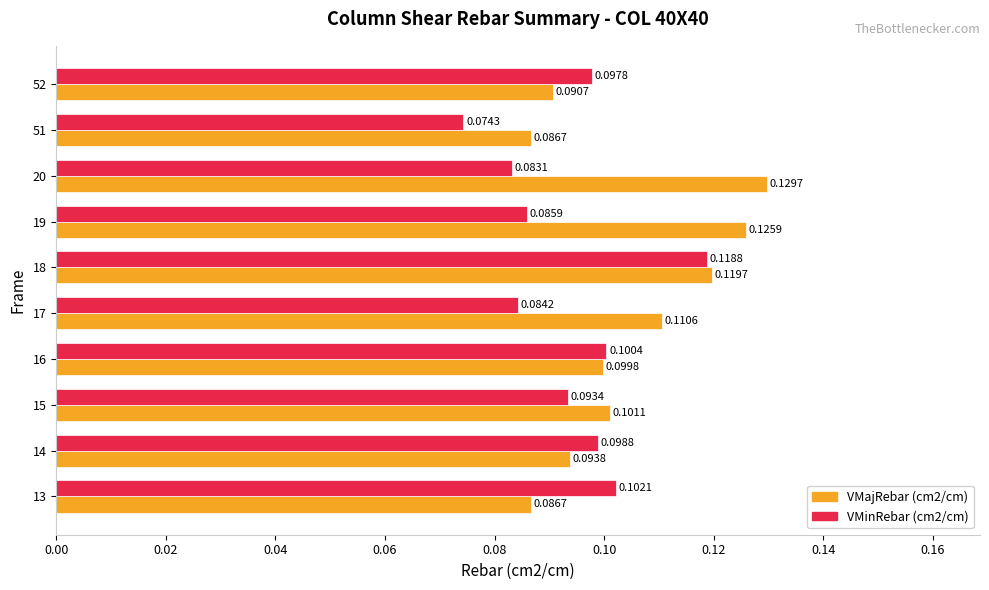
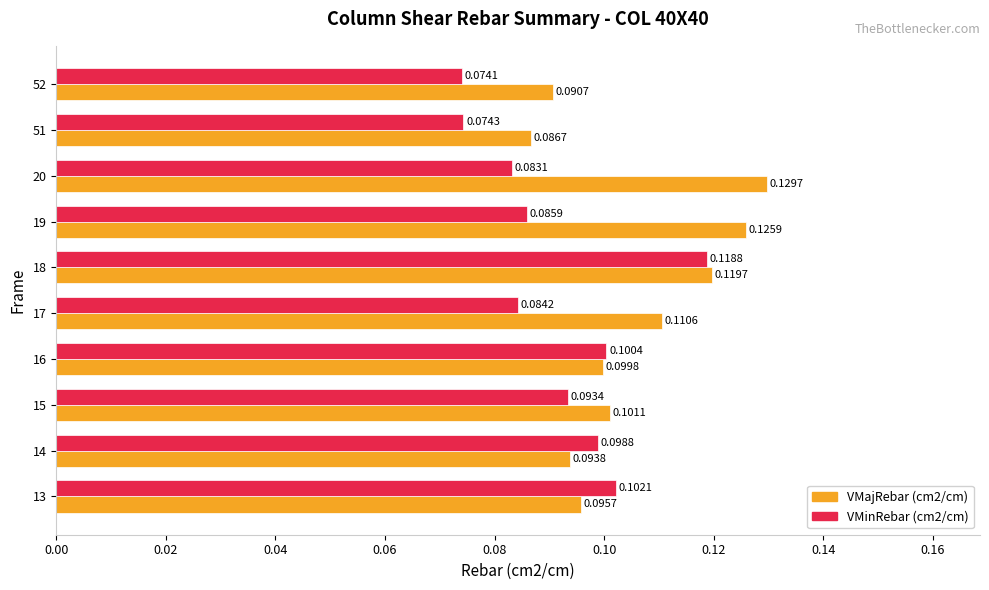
VMinRebar (cm2/cm), 52: 0.0978 -> 0.0741
VMajRebar (cm2/cm), 13: 0.0867 -> 0.0957
